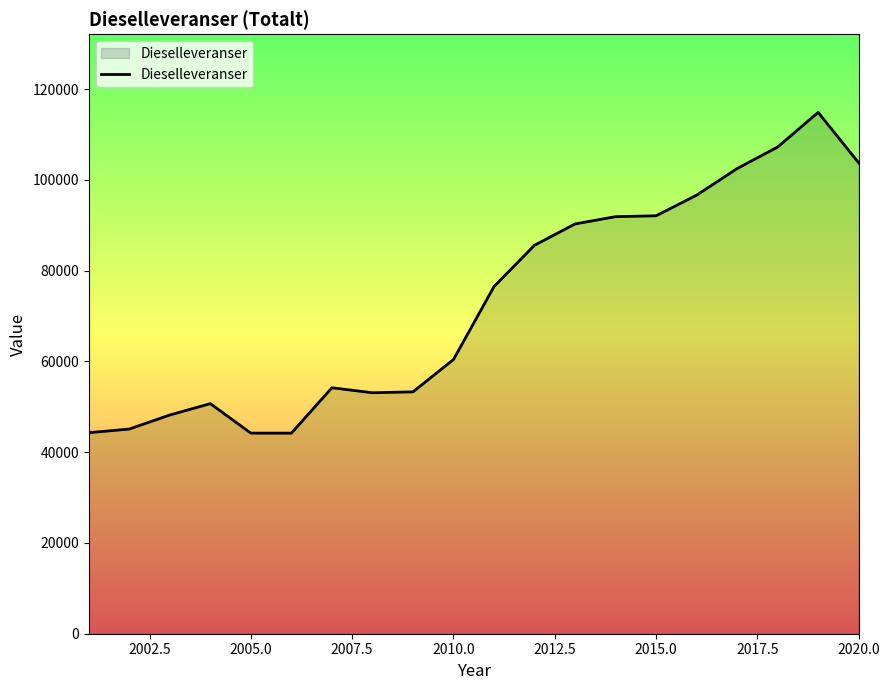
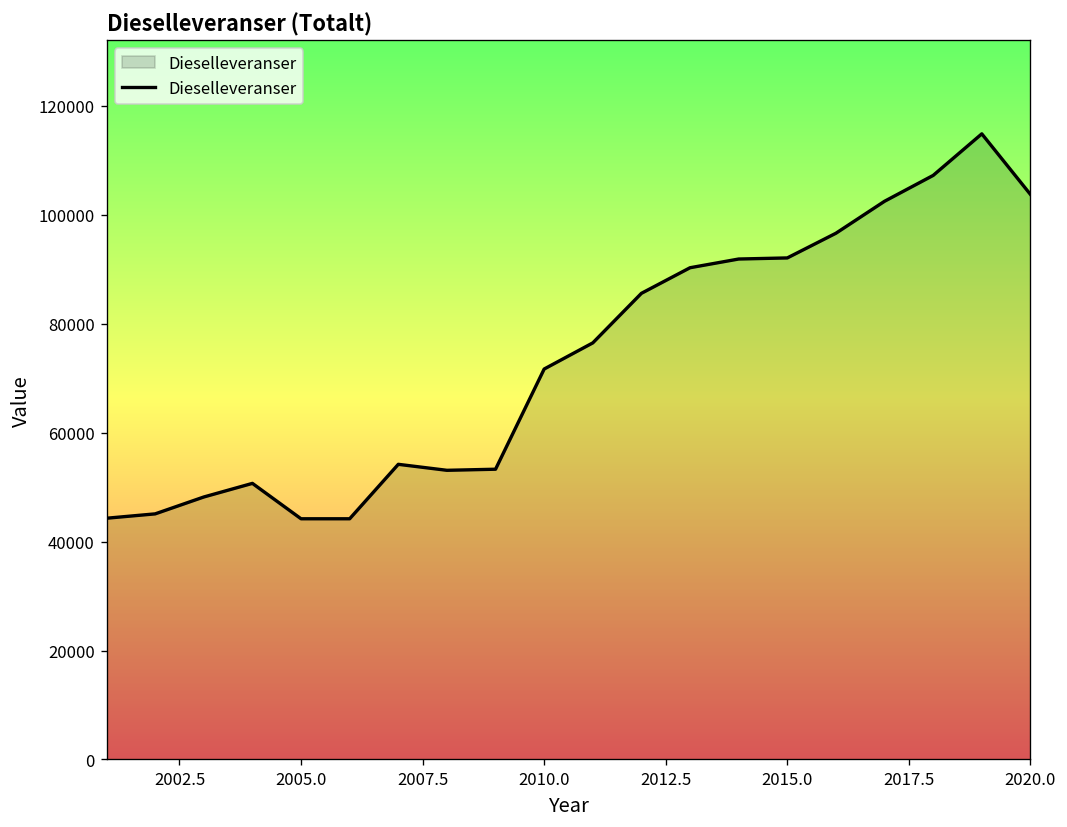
2010.0: 60000 -> 72000
